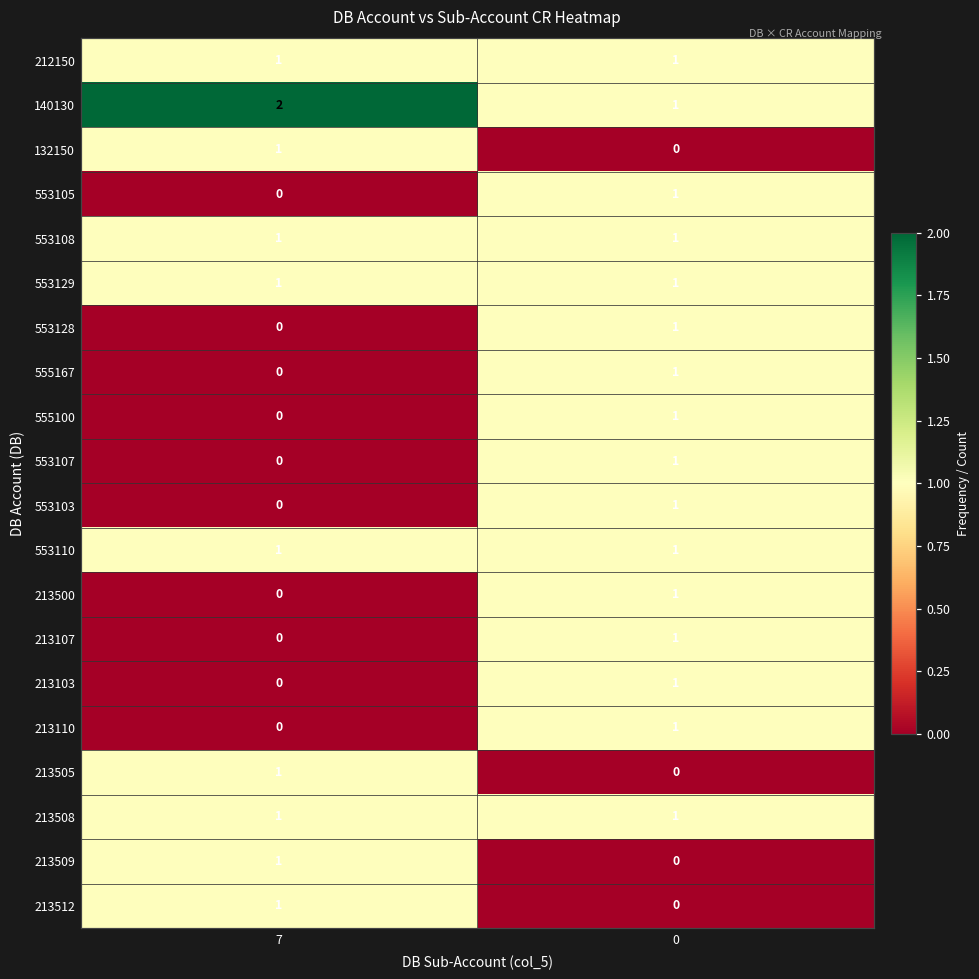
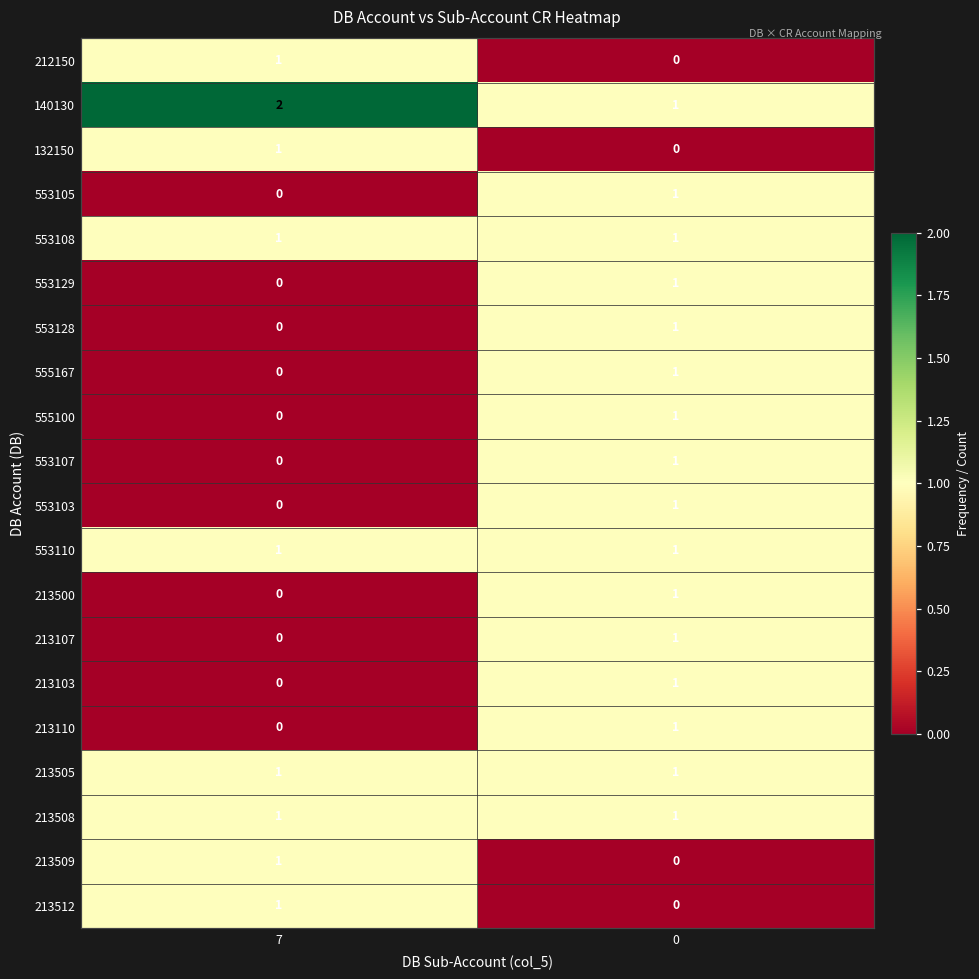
212150, 0: 1 -> 0
553129, 7: 1 -> 0
213505, 0: 0 -> 1
